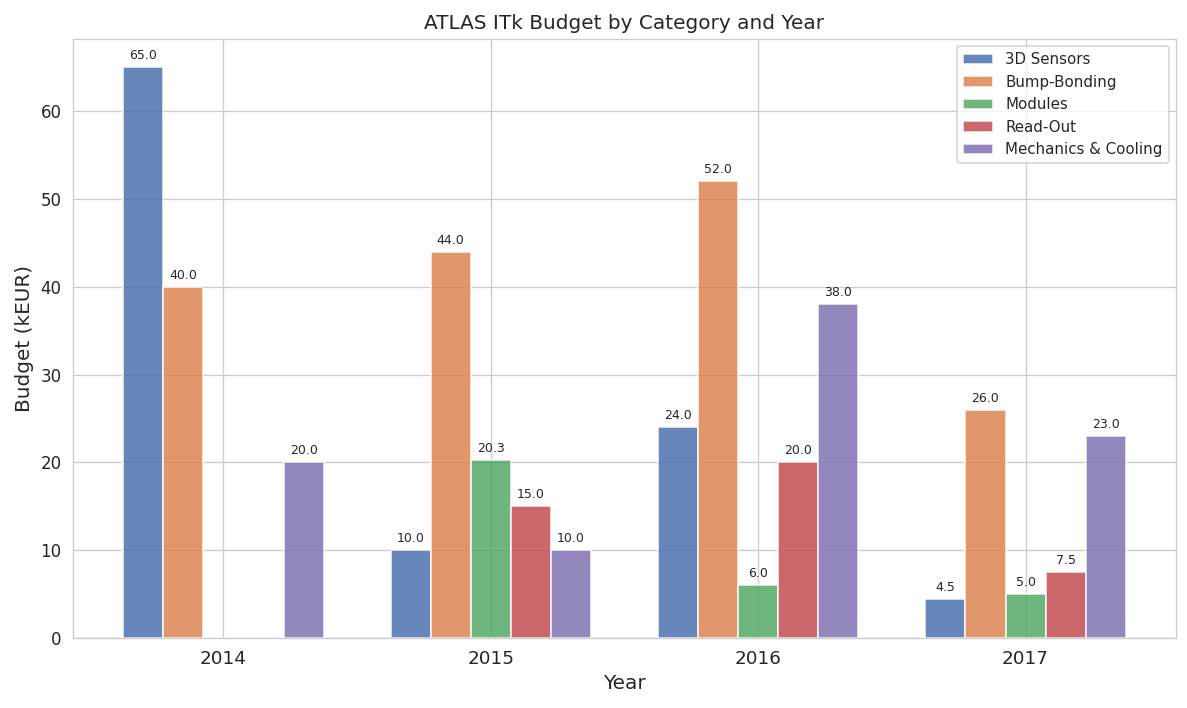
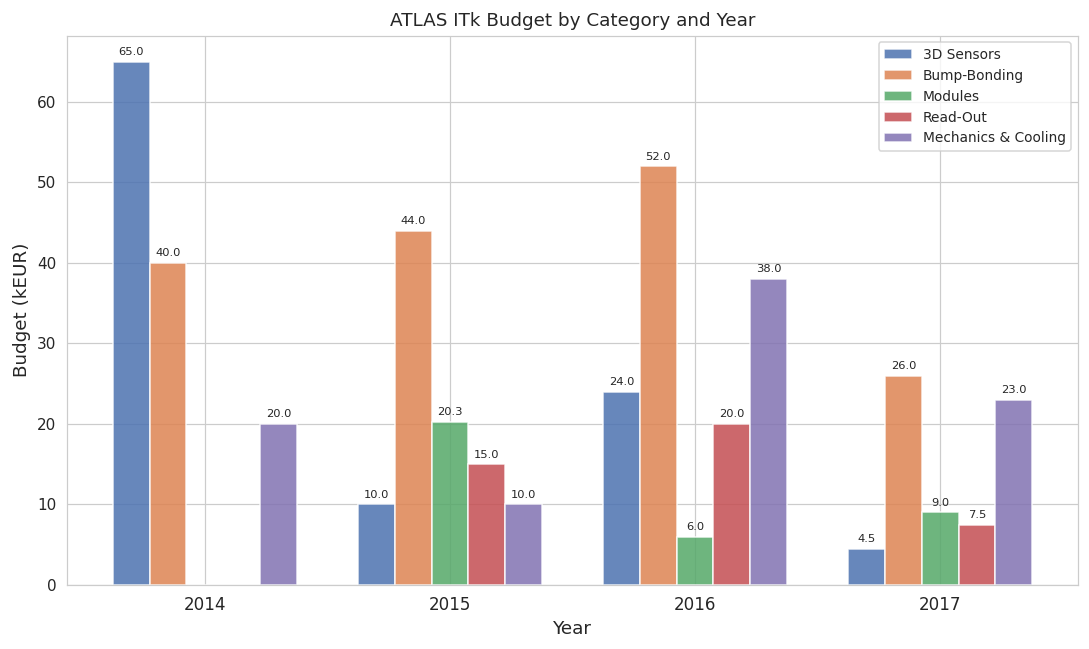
Modules, 2017: 5.0 -> 9.0
